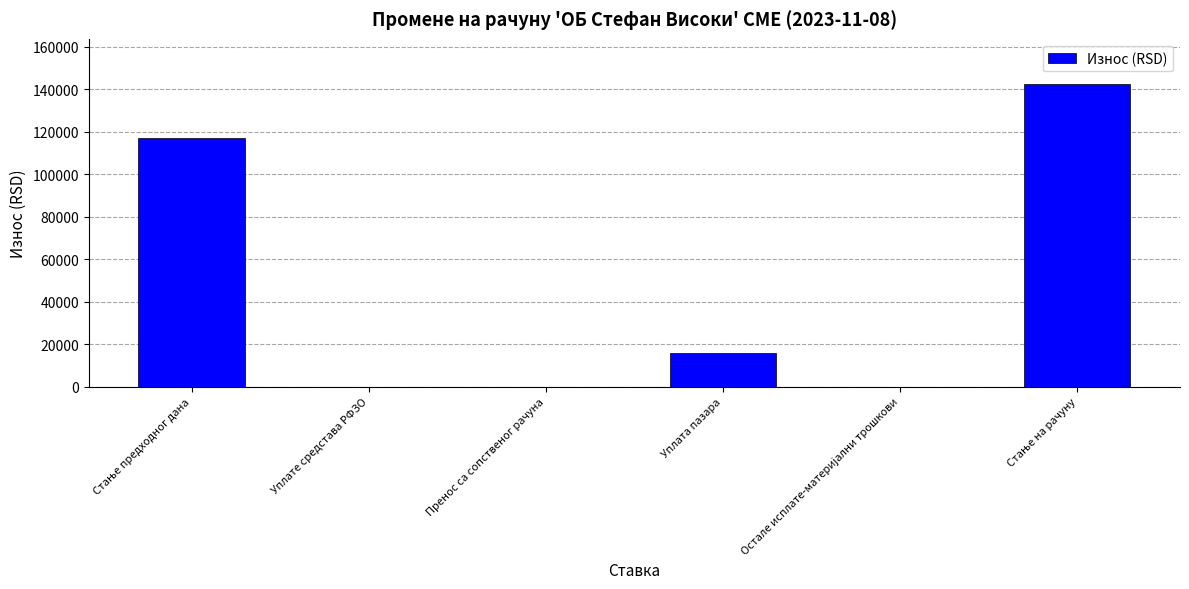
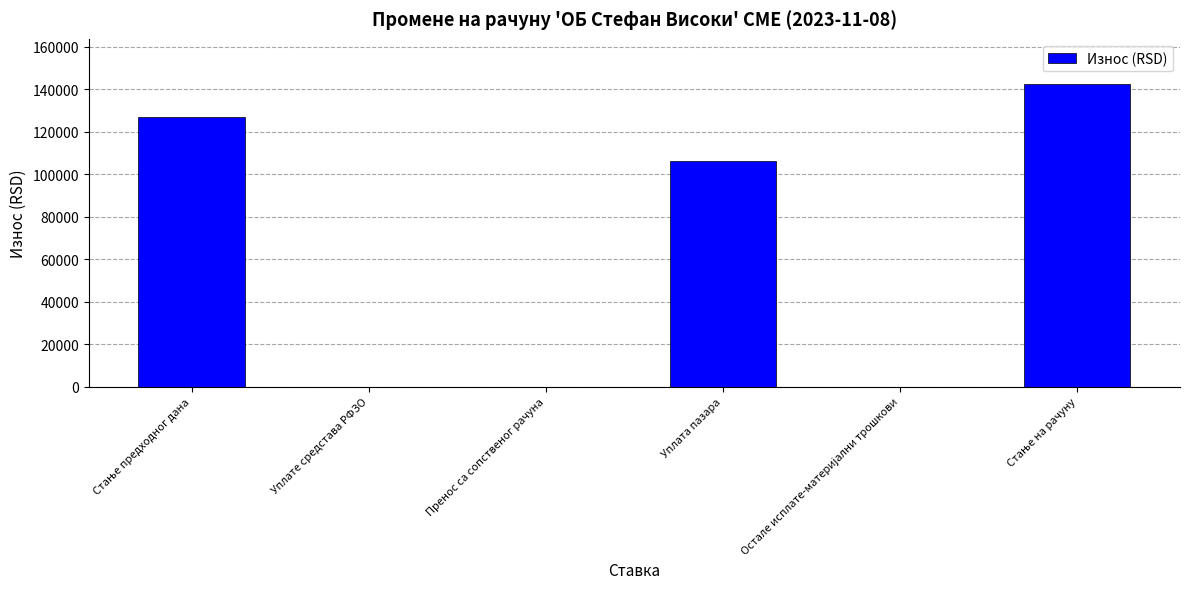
Стање предходног дана: 117000 -> 127000
Уплата пазара: 16000 -> 106000
